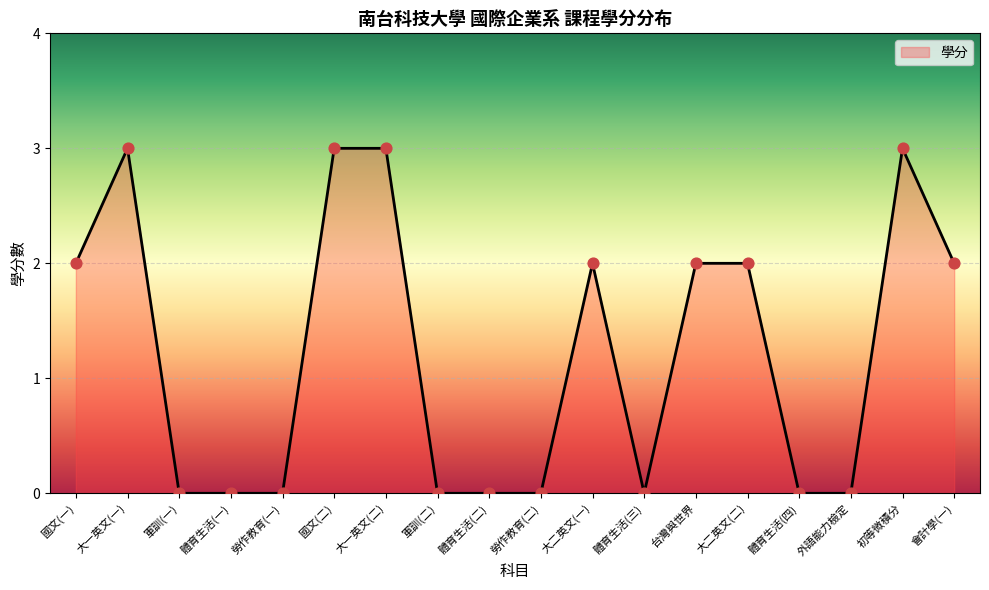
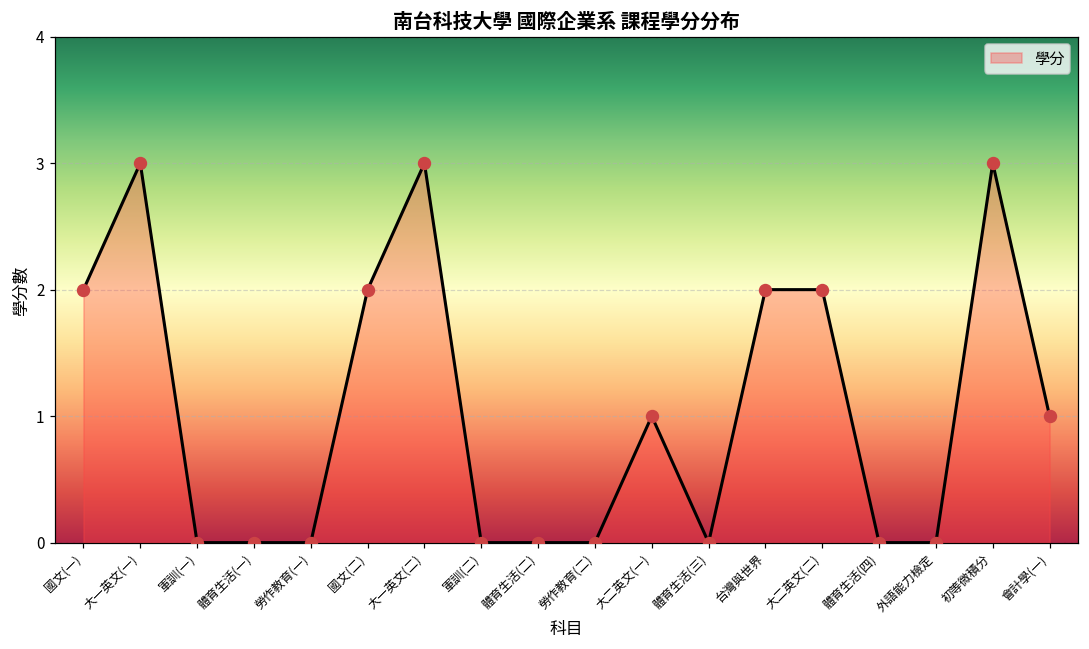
國文(二): 3 -> 2
大二英文(一): 2 -> 1
會計學(一): 2 -> 1
